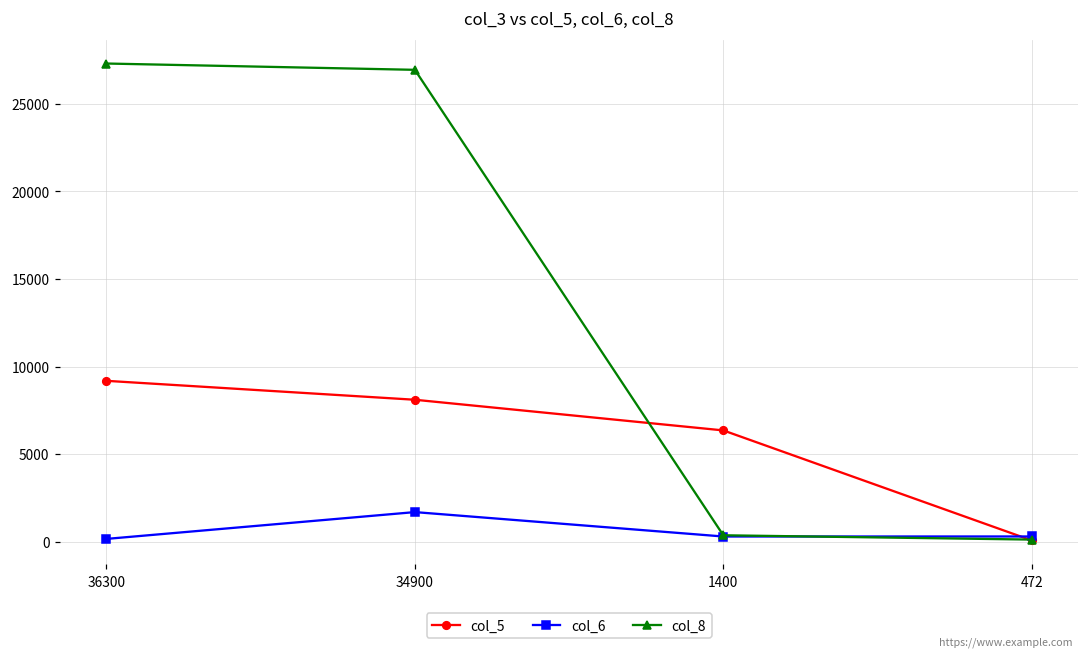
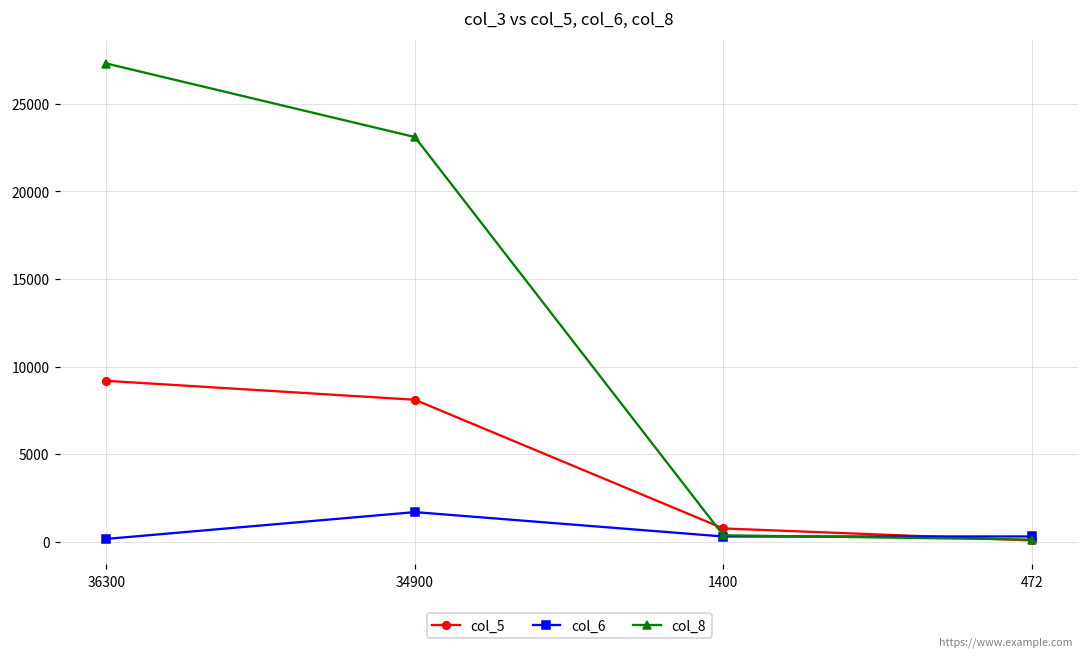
col_8, 34900: 26900 -> 23100
col_5, 1400: 6400 -> 800
